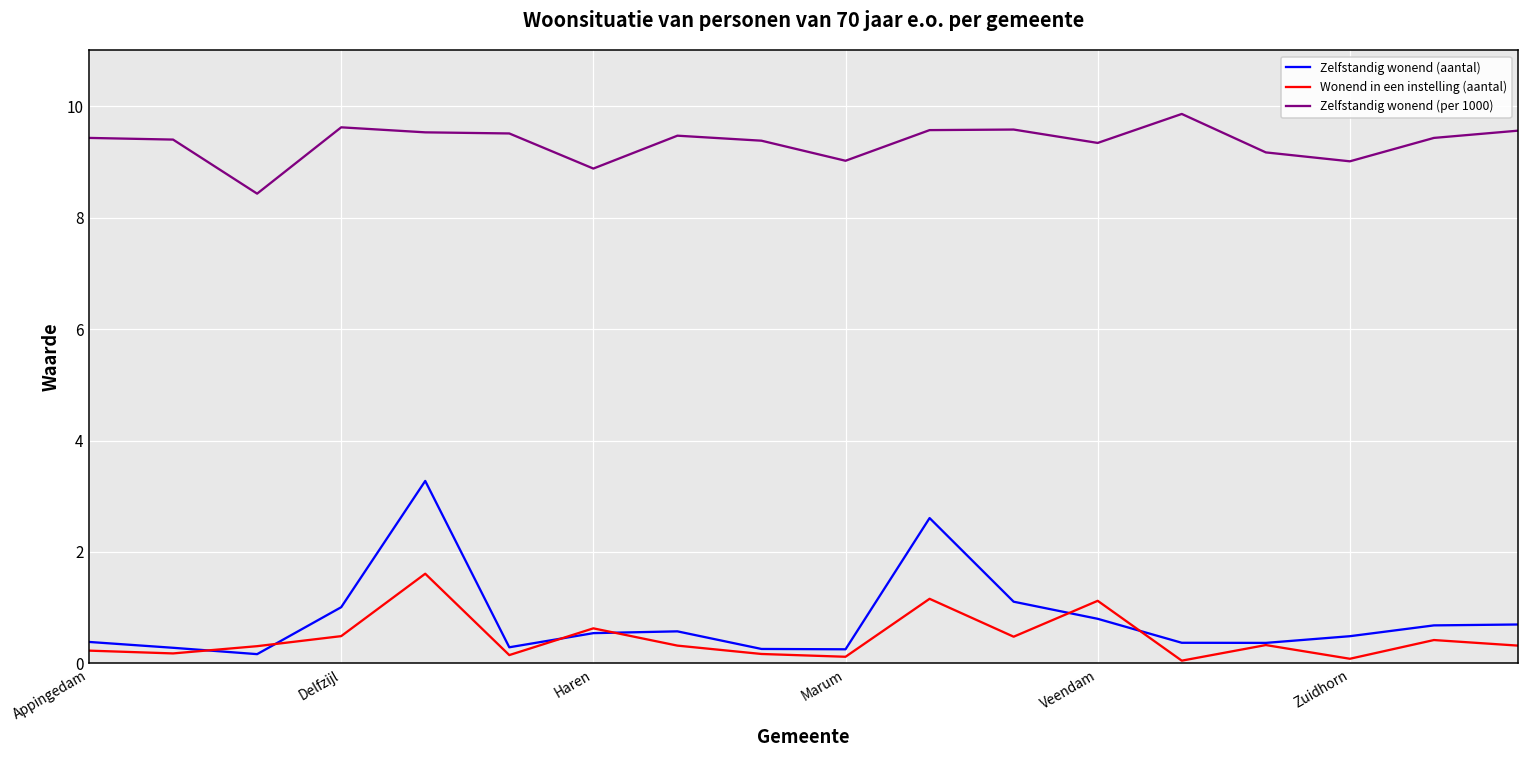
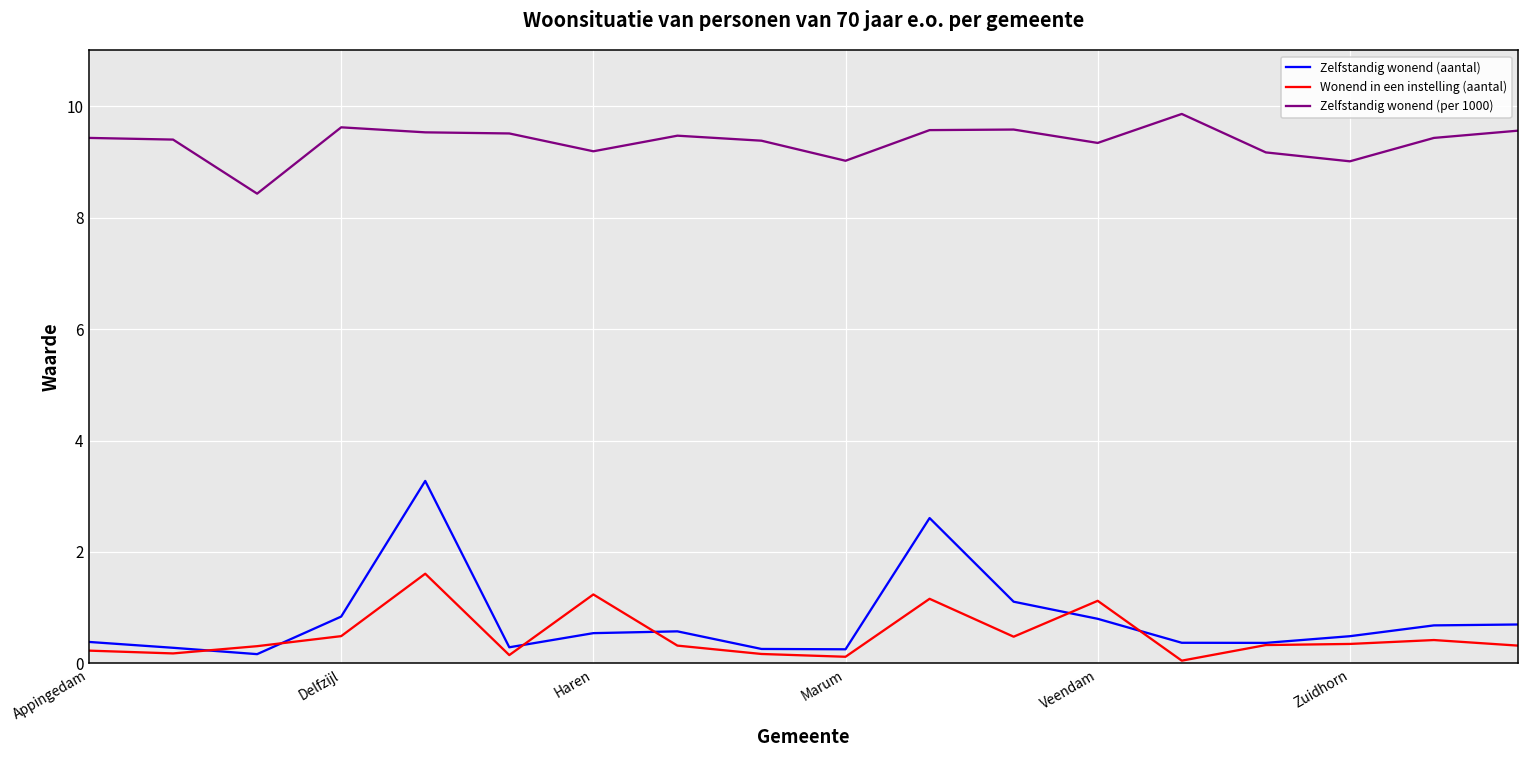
Zelfstandig wonend (aantal), Delfzijl: 1.0 -> 0.8
Wonend in een instelling (aantal), Haren: 0.6 -> 1.2
Zelfstandig wonend (per 1000), Haren: 8.9 -> 9.2
Wonend in een instelling (aantal), Zuidhorn: 0.1 -> 0.4
